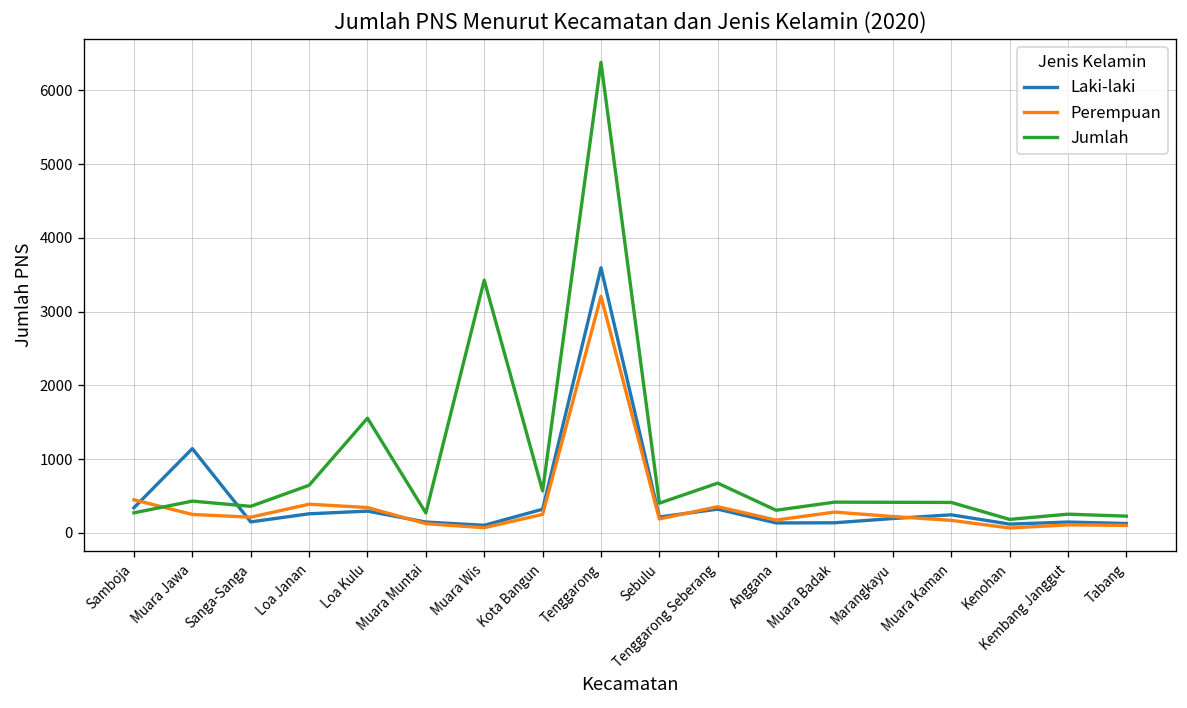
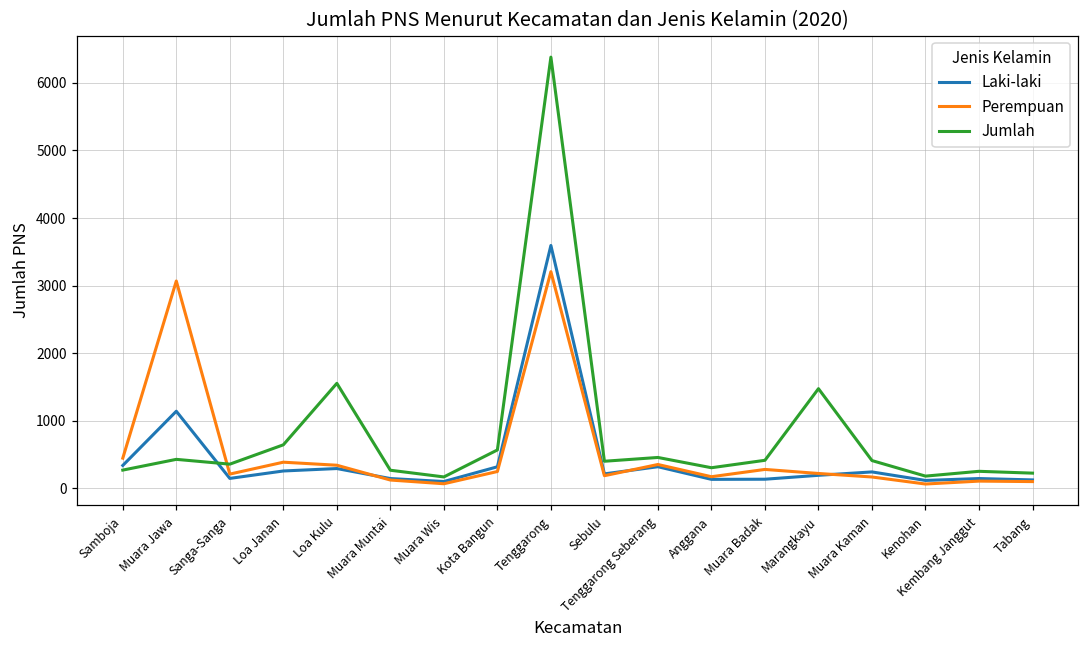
Perempuan, Muara Jawa: 200 -> 3100
Jumlah, Muara Wis: 3400 -> 200
Jumlah, Tenggarong Seberang: 700 -> 500
Jumlah, Marangkayu: 400 -> 1500
